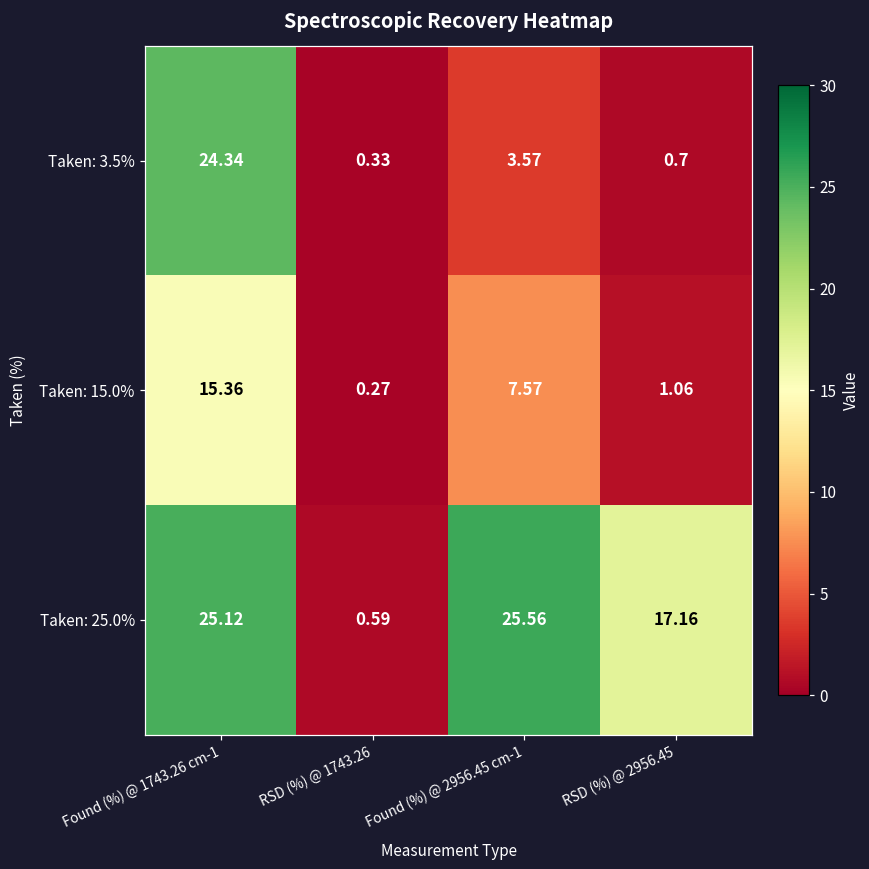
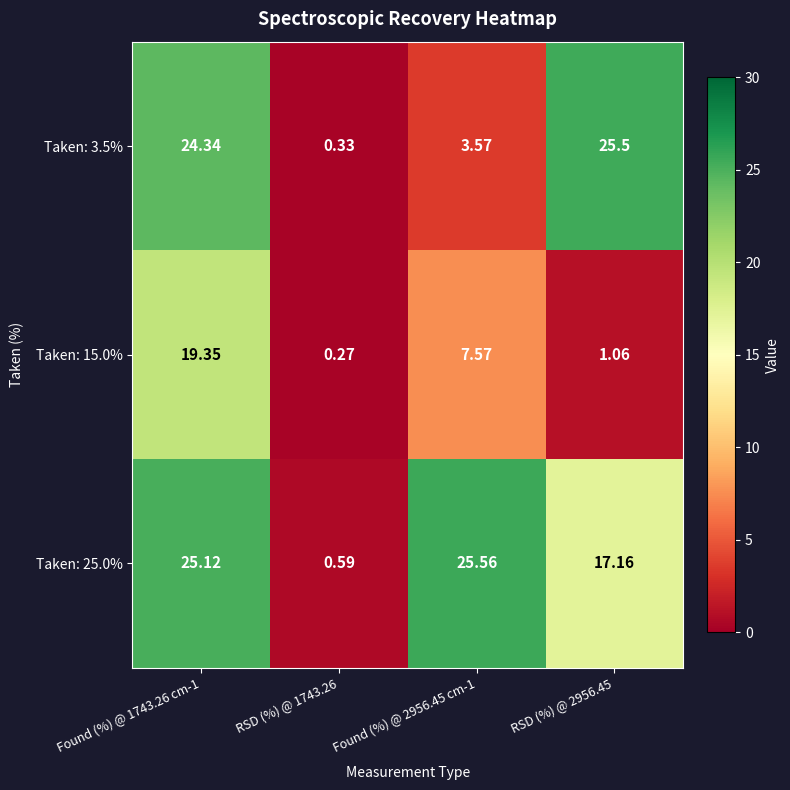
Taken: 3.5%, RSD (%) @ 2956.45: 0.7 -> 25.5
Taken: 15.0%, Found (%) @ 1743.26 cm-1: 15.36 -> 19.35
